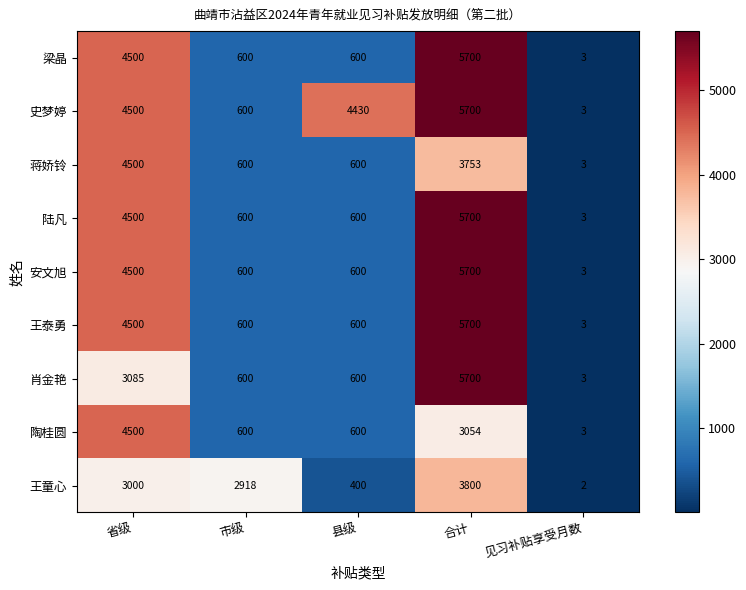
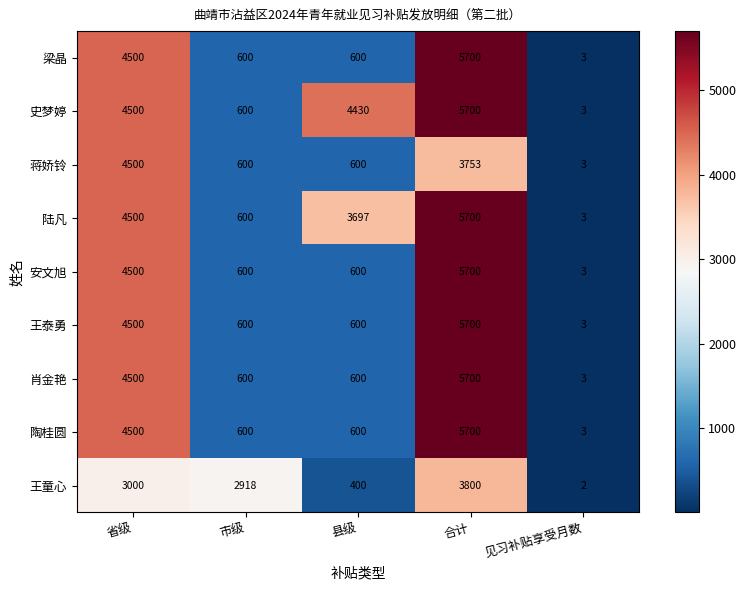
陆凡, 县级: 600 -> 3697
肖金艳, 省级: 3085 -> 4500
陶桂圆, 合计: 3054 -> 5700
